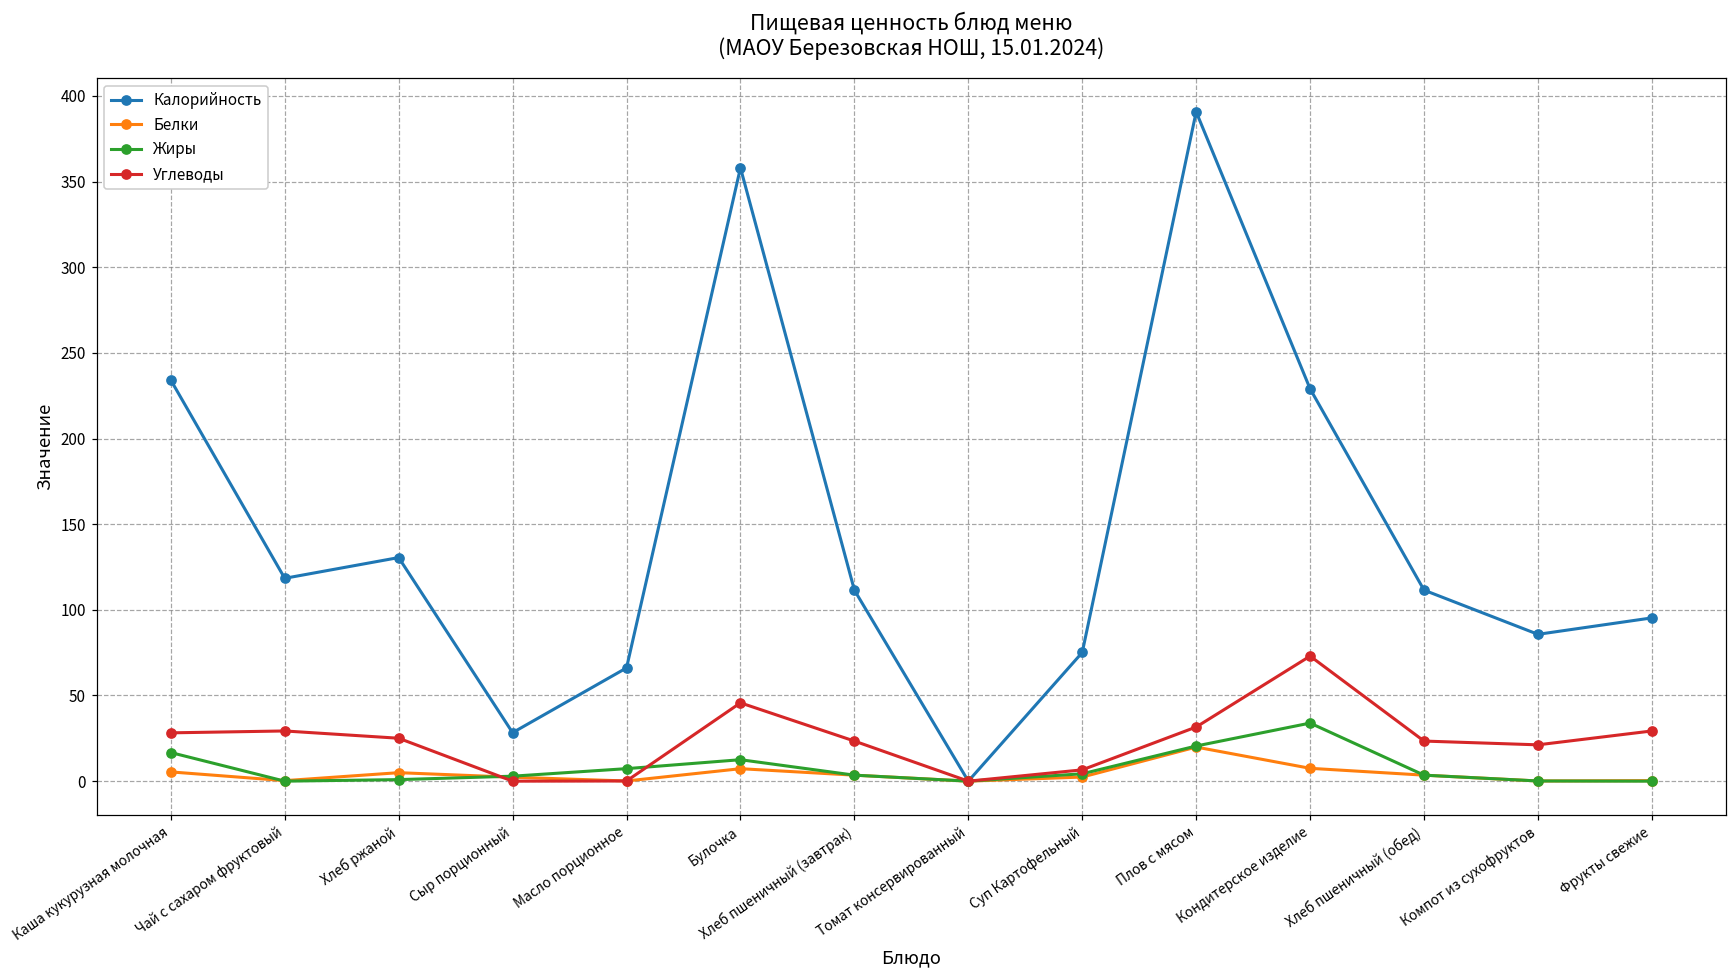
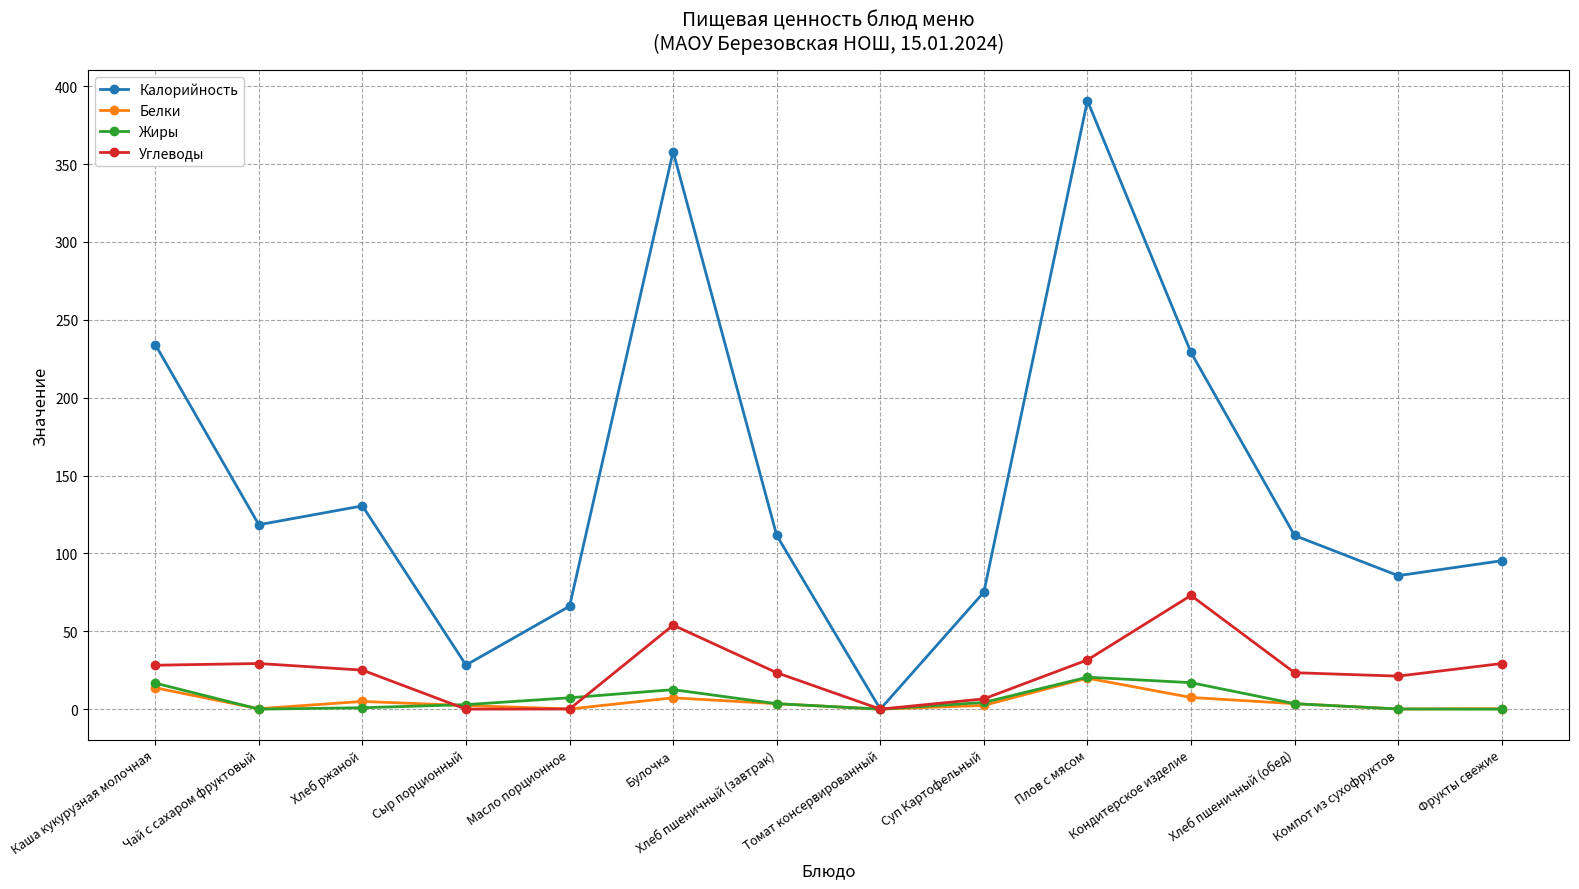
Белки, Каша кукурузная молочная: 5 -> 14
Углеводы, Булочка: 46 -> 54
Жиры, Кондитерское изделие: 34 -> 17
